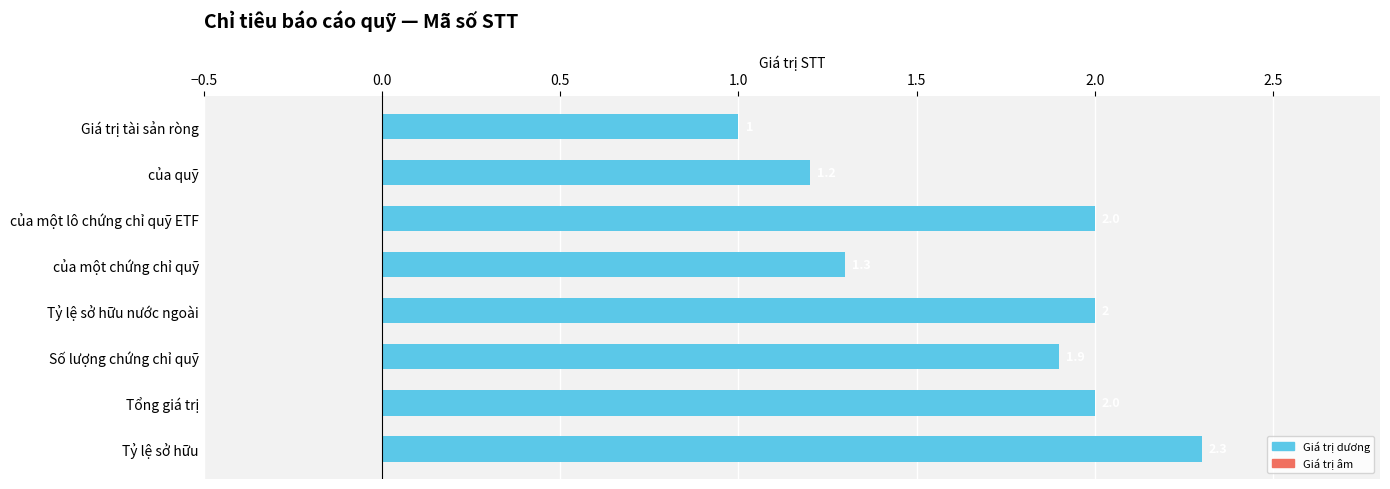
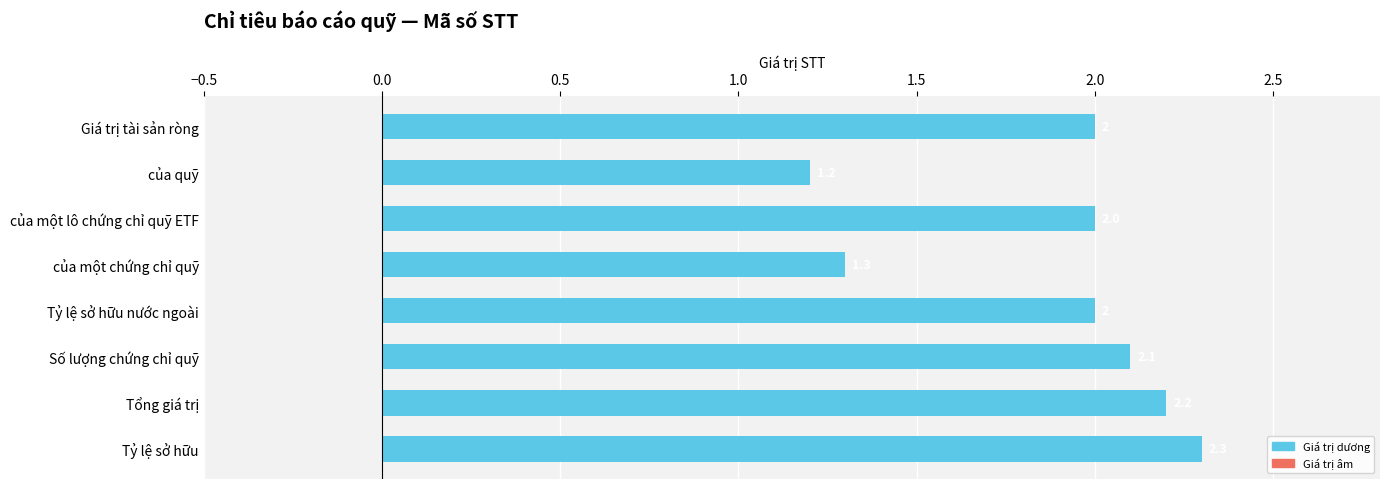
Giá trị tài sản ròng: 1 -> 2
Số lượng chứng chỉ quỹ: 1.9 -> 2.1
Tổng giá trị: 2.0 -> 2.2
